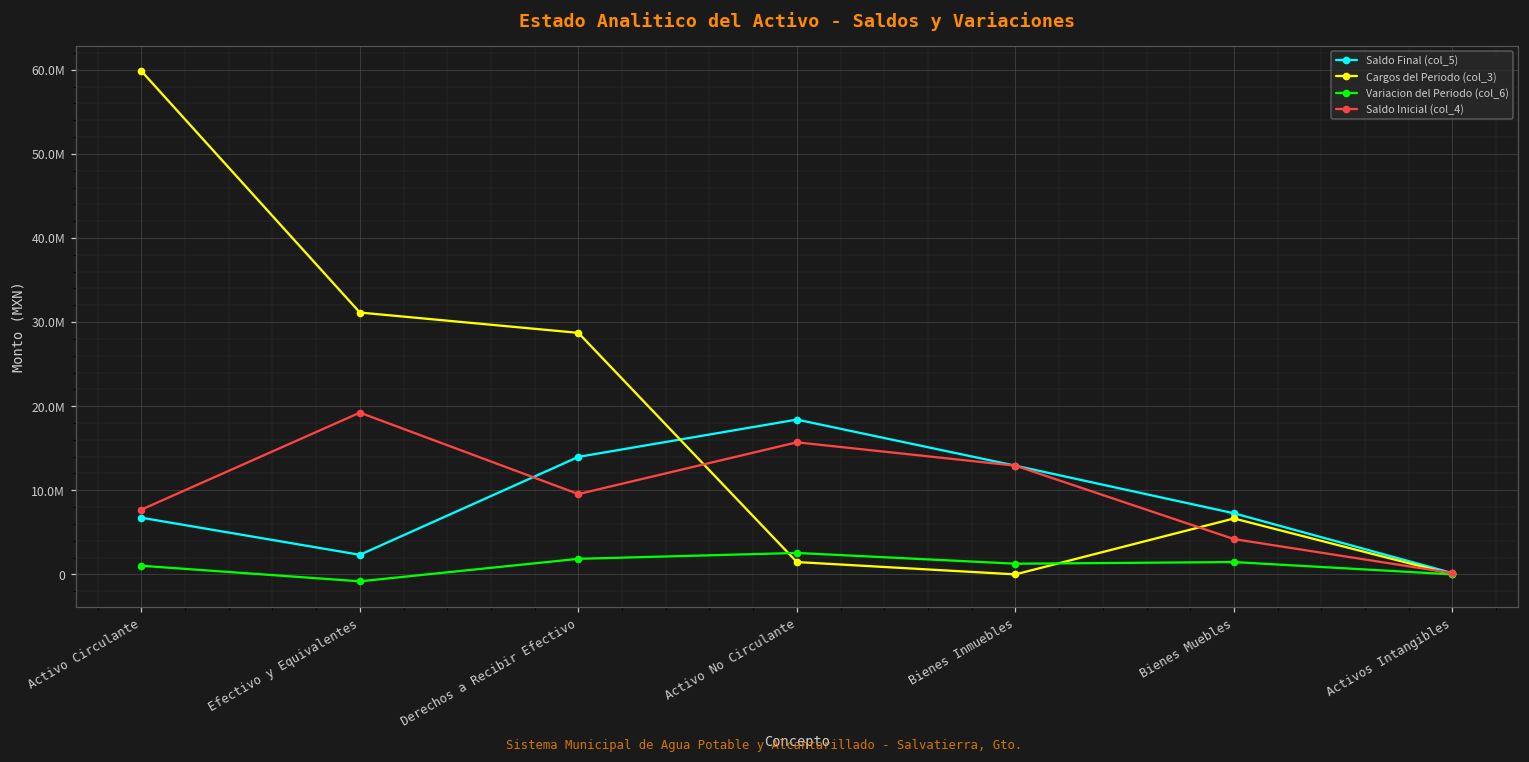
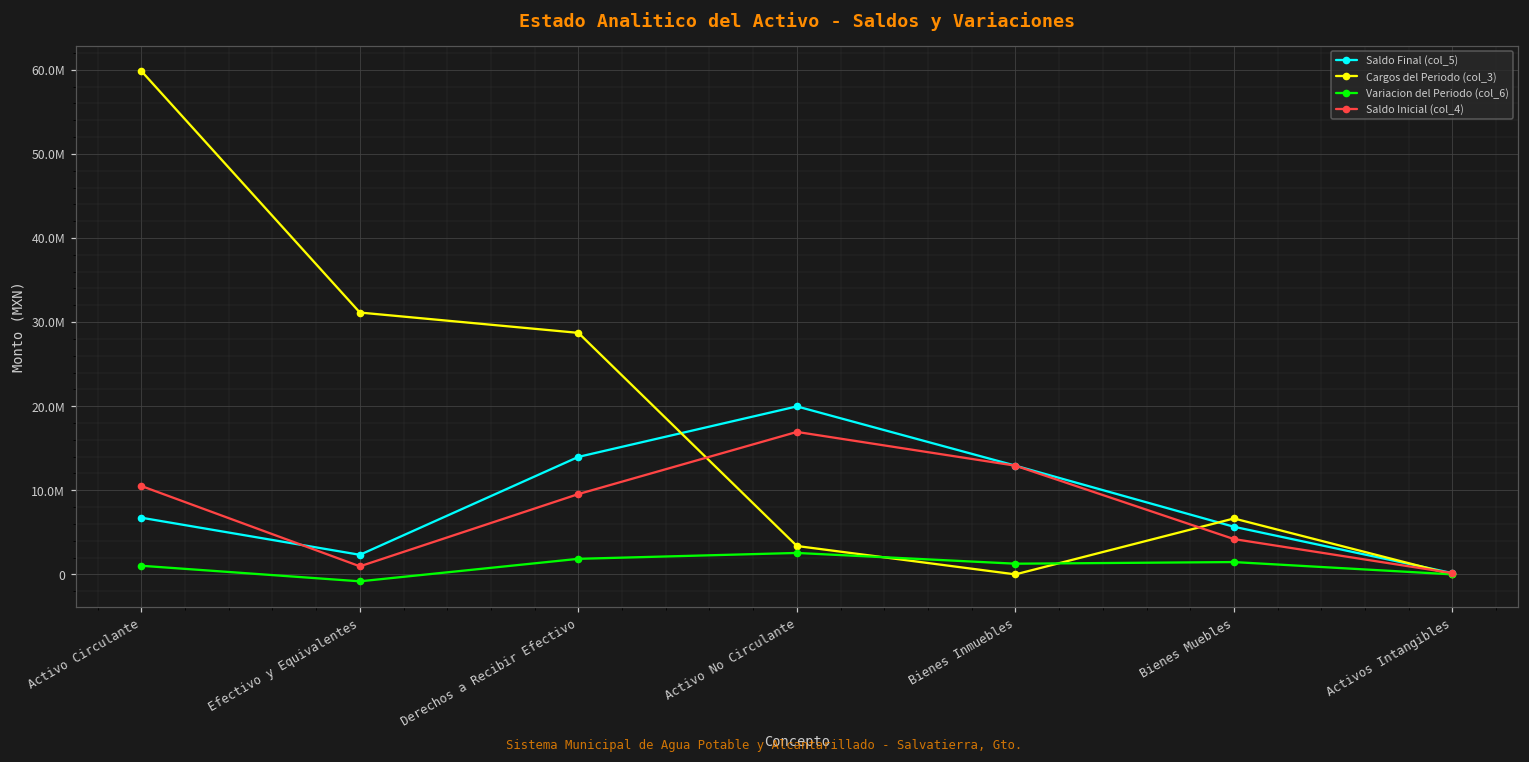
Saldo Inicial (col_4), Activo Circulante: 8000000 -> 11000000
Saldo Inicial (col_4), Efectivo y Equivalentes: 19000000 -> 1000000
Saldo Final (col_5), Activo No Circulante: 18000000 -> 20000000
Cargos del Periodo (col_3), Activo No Circulante: 1000000 -> 3000000
Saldo Inicial (col_4), Activo No Circulante: 16000000 -> 17000000
Saldo Final (col_5), Bienes Muebles: 7000000 -> 6000000
